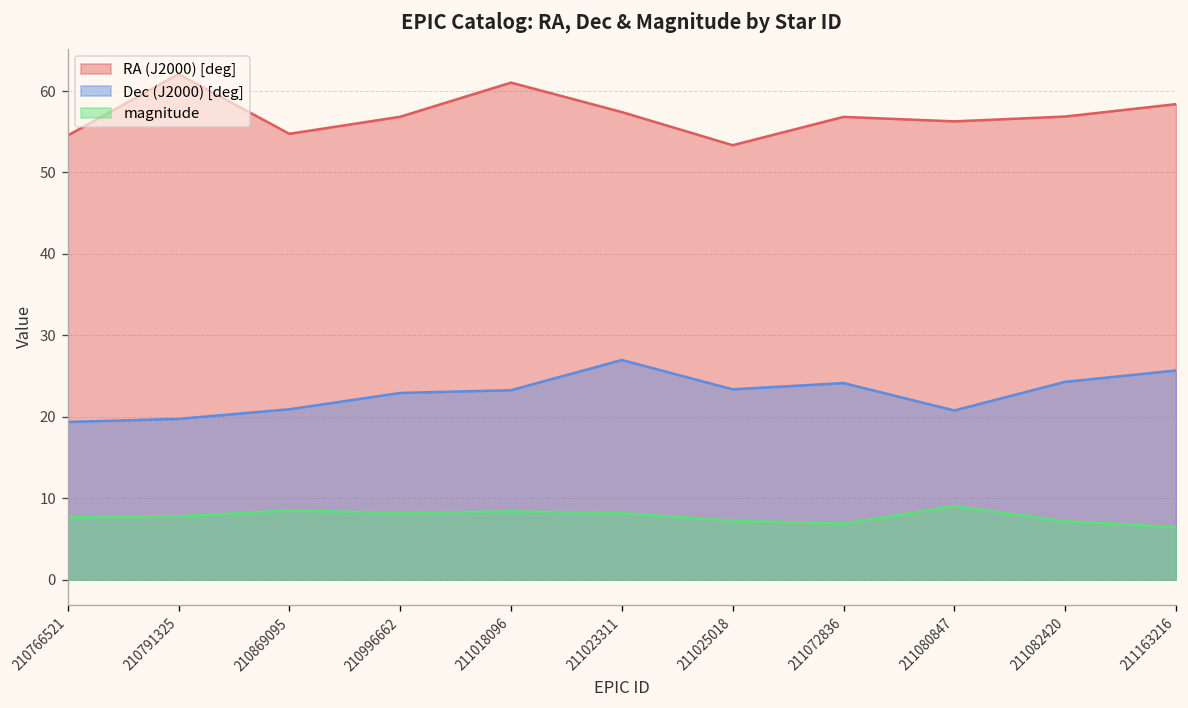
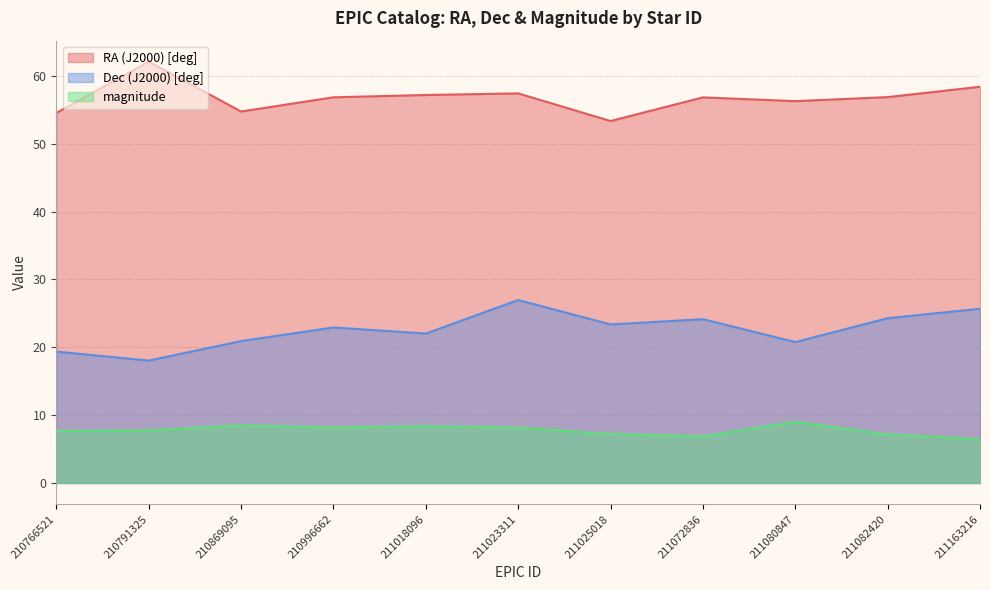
Dec (J2000) [deg], 210791325: 20 -> 18
RA (J2000) [deg], 211018096: 61 -> 57
Dec (J2000) [deg], 211018096: 23 -> 22
